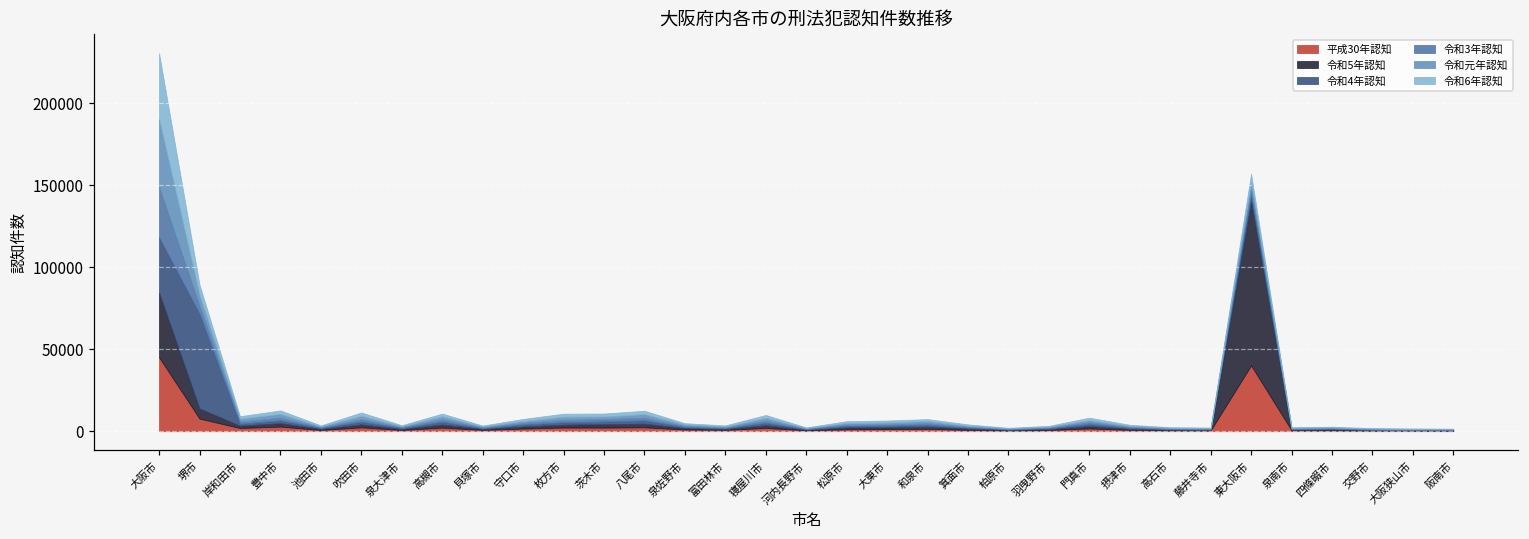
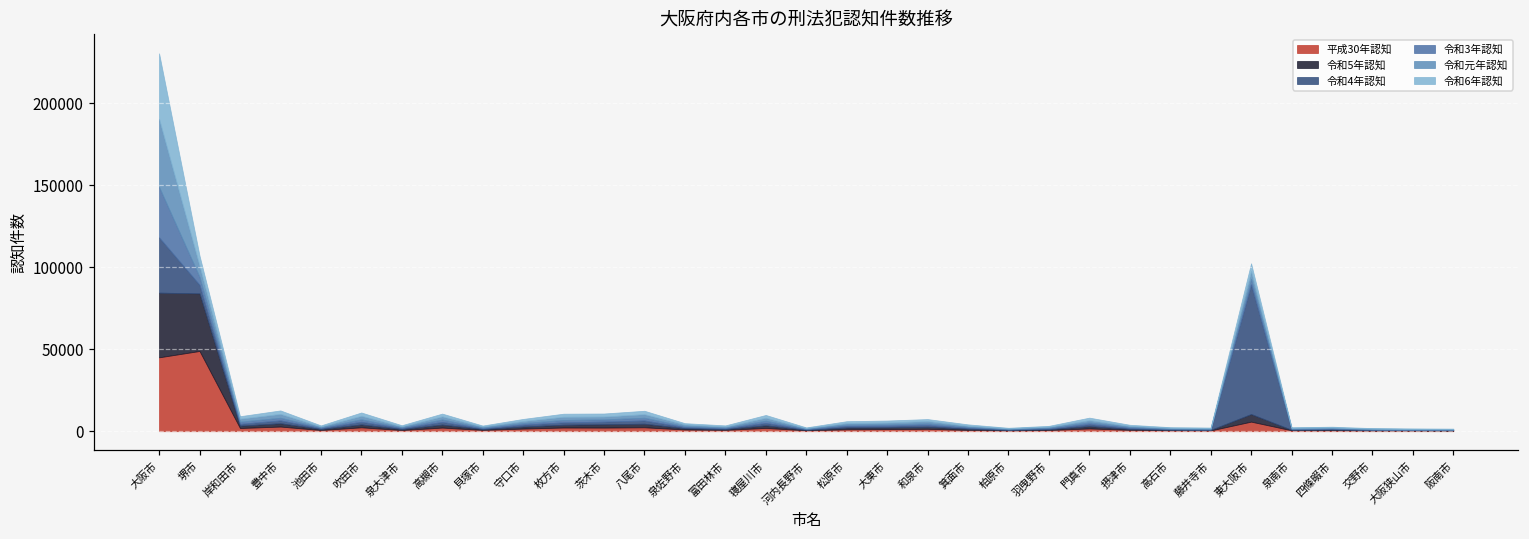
平成30年認知, 堺市: 8000 -> 49000
令和5年認知, 堺市: 6000 -> 35000
令和4年認知, 堺市: 58000 -> 5000
平成30年認知, 東大阪市: 40000 -> 6000
令和5年認知, 東大阪市: 100000 -> 5000
令和4年認知, 東大阪市: 4000 -> 79000
